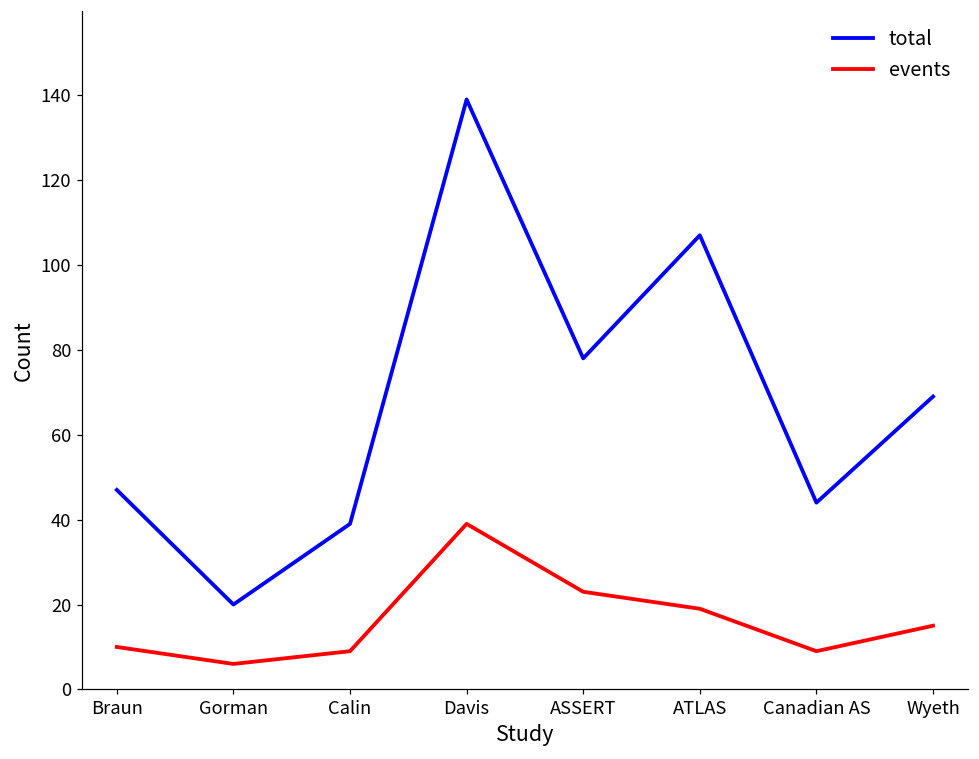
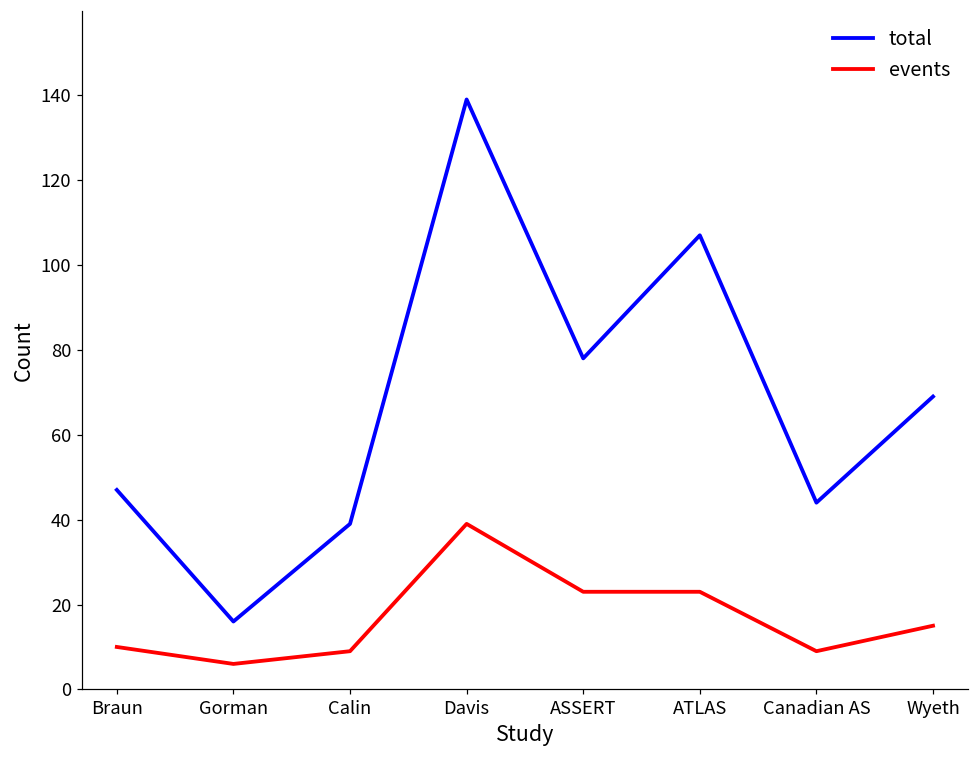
total, Gorman: 20 -> 16
events, ATLAS: 19 -> 23
